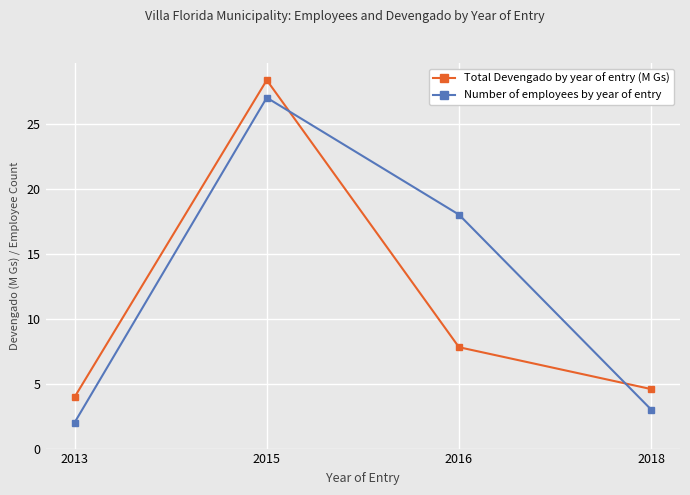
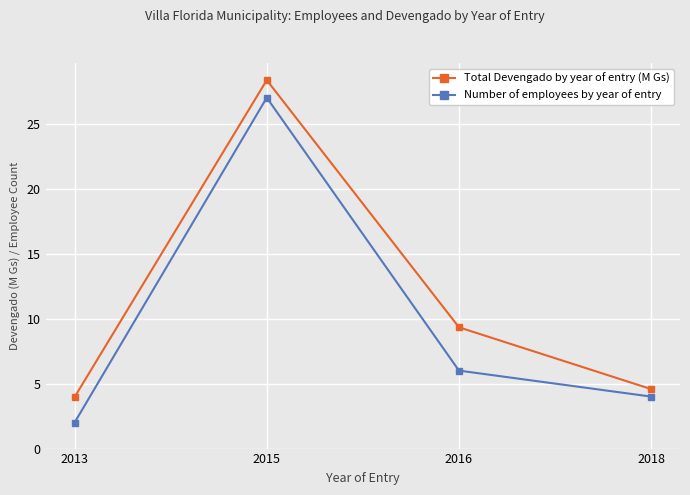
Total Devengado by year of entry (M Gs), 2016: 7.8 -> 9.3
Number of employees by year of entry, 2016: 18 -> 6
Number of employees by year of entry, 2018: 3 -> 4
